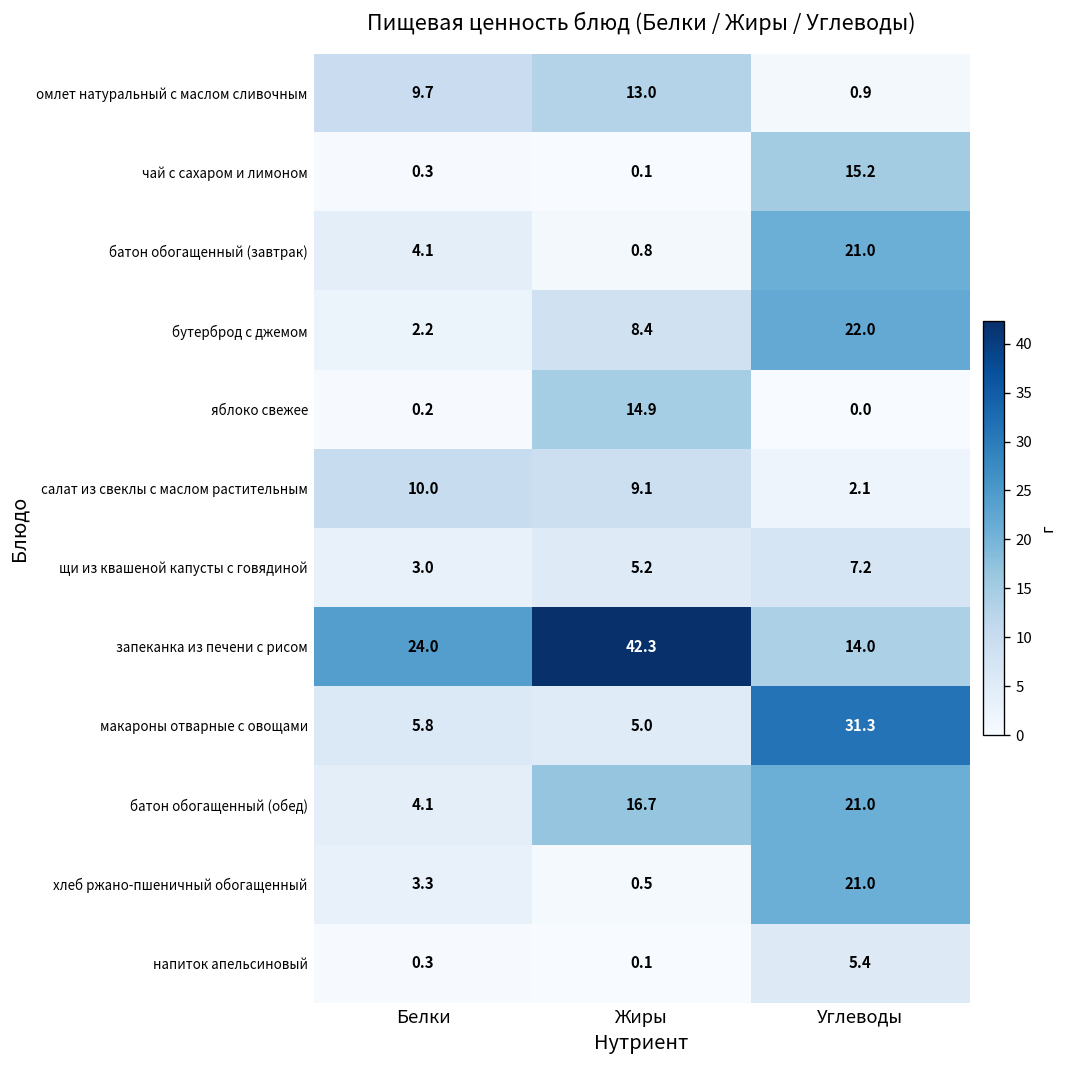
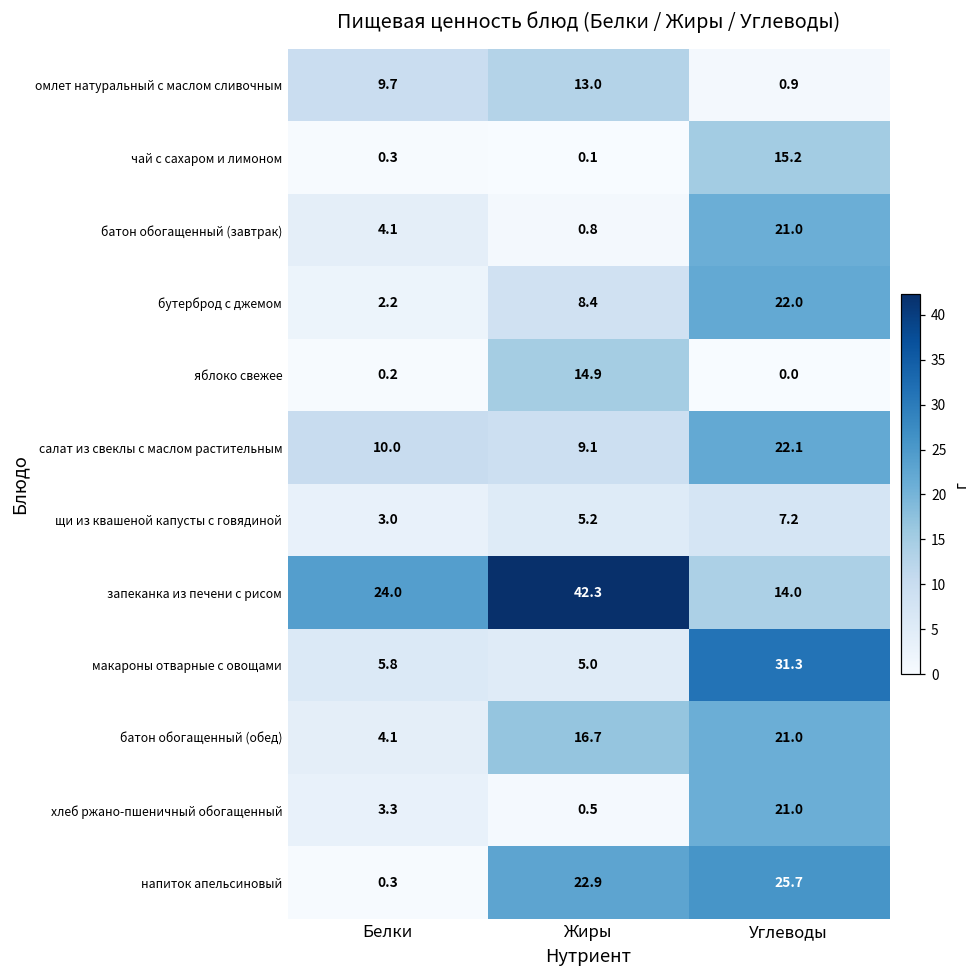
салат из свеклы с маслом растительным, Углеводы: 2.1 -> 22.1
напиток апельсиновый, Жиры: 0.1 -> 22.9
напиток апельсиновый, Углеводы: 5.4 -> 25.7
